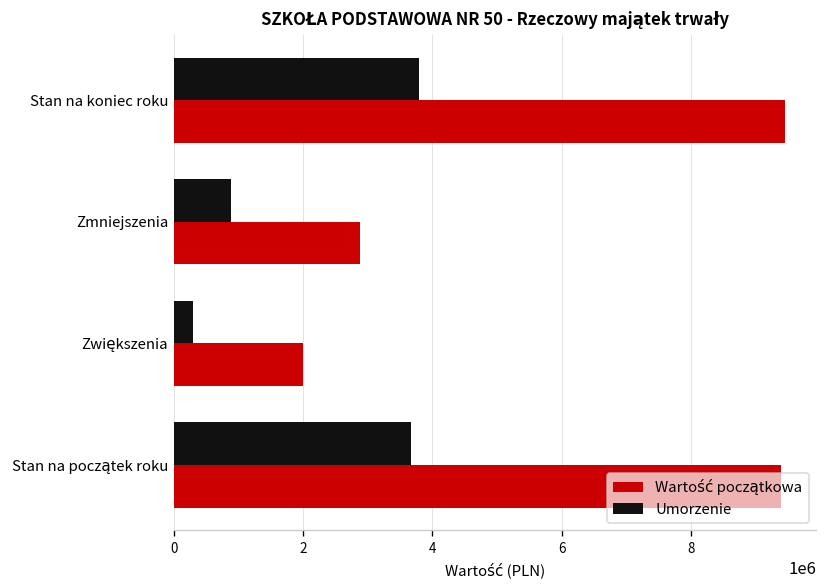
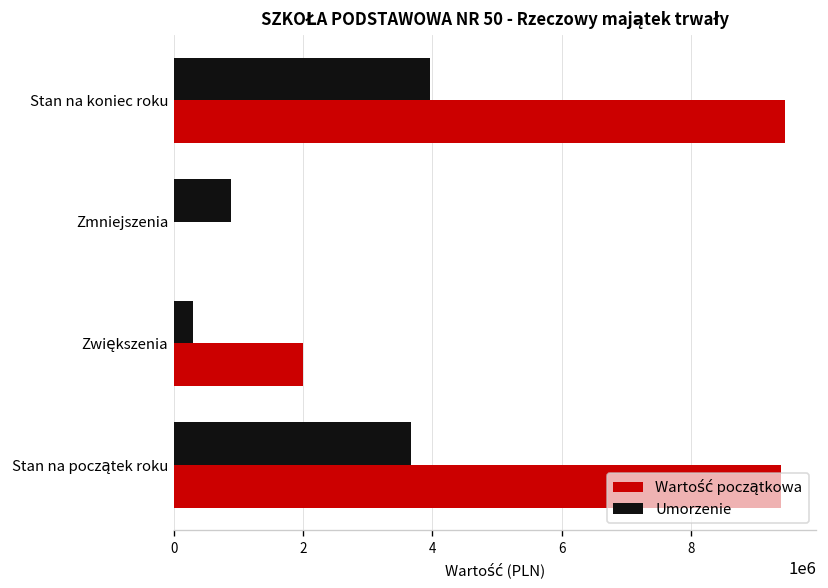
Umorzenie, Stan na koniec roku: 3800000 -> 4000000
Wartość początkowa, Zmniejszenia: 2900000 -> 0
